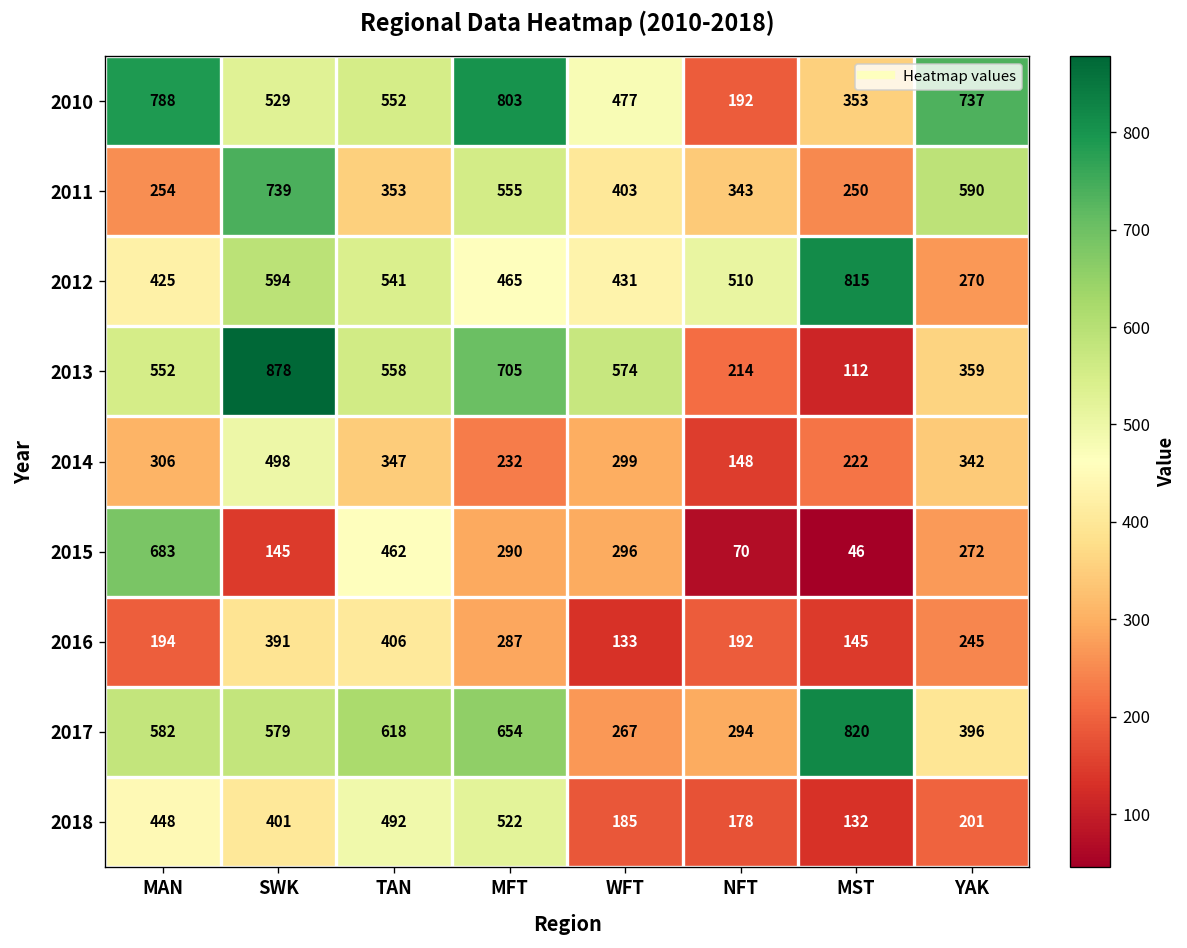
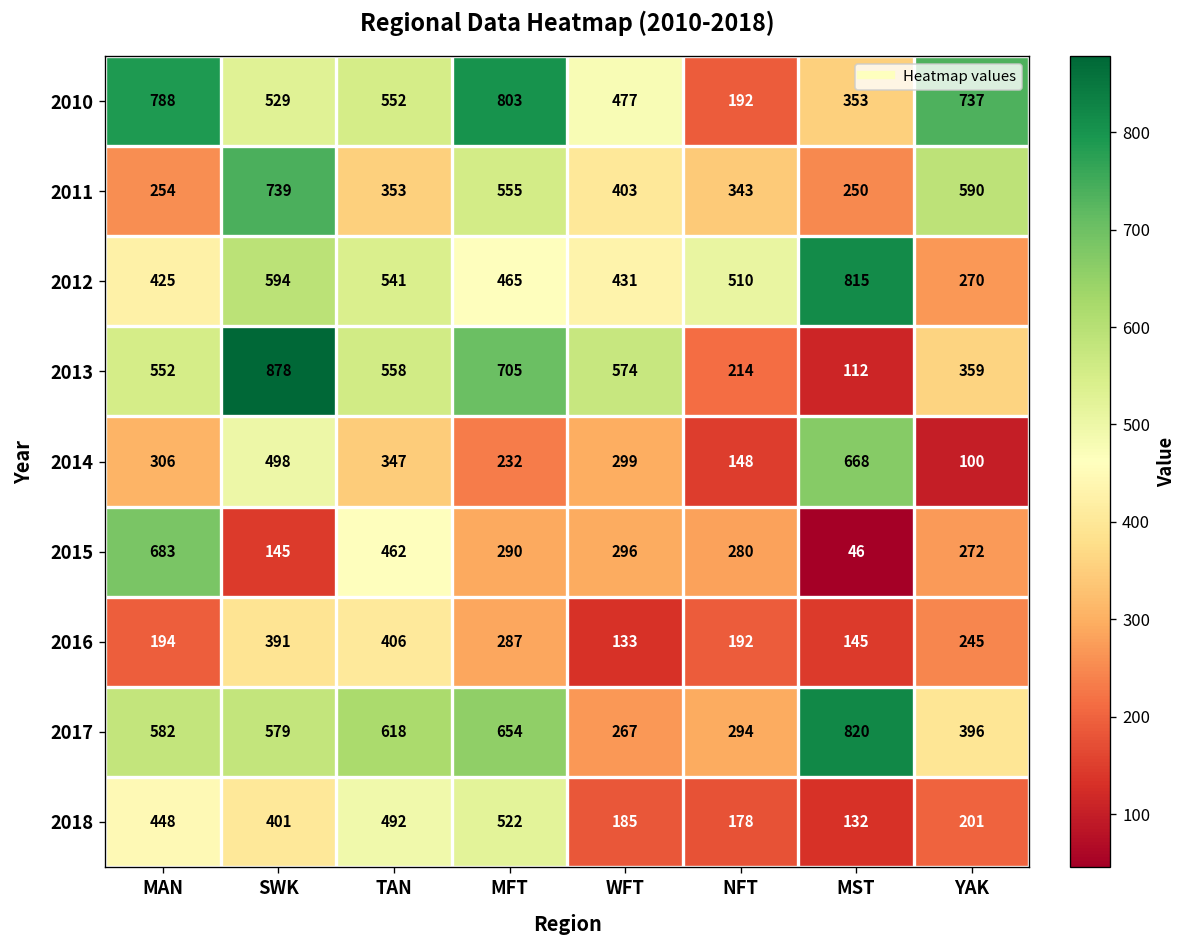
2014, MST: 222 -> 668
2014, YAK: 342 -> 100
2015, NFT: 70 -> 280
